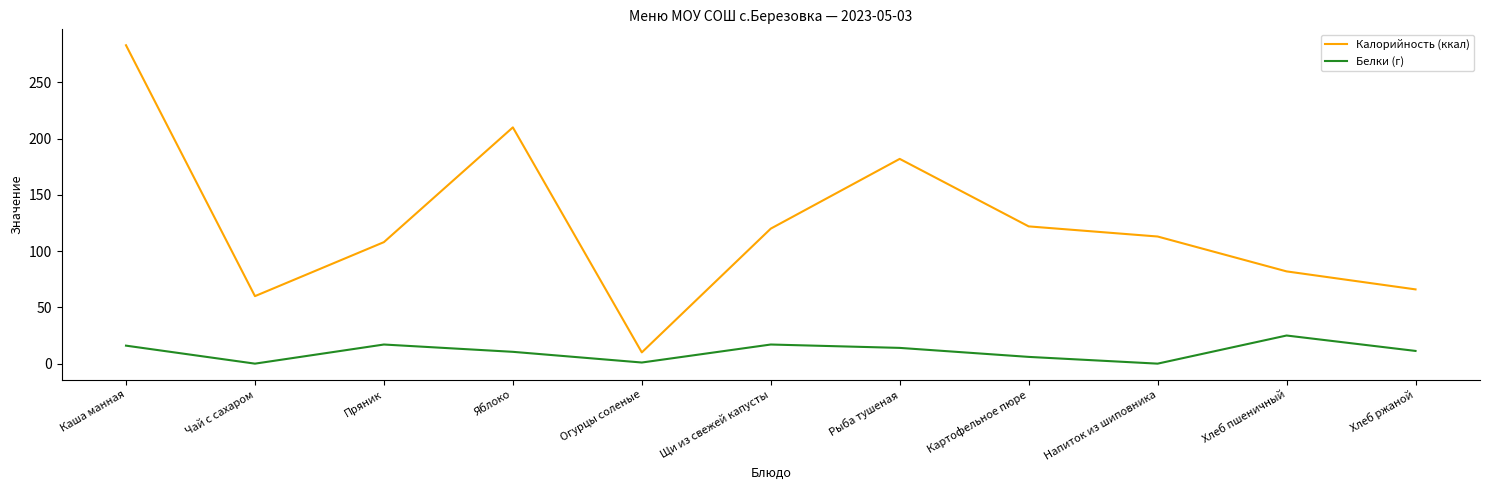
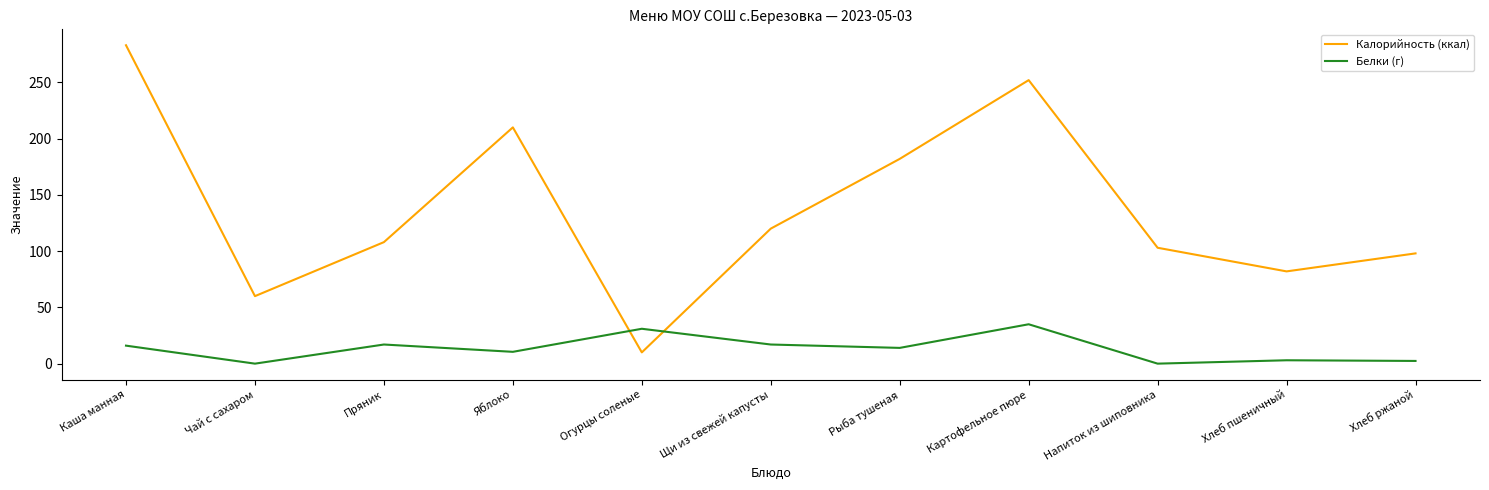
Белки (г), Огурцы соленые: 1 -> 31
Калорийность (ккал), Картофельное пюре: 122 -> 252
Белки (г), Картофельное пюре: 6 -> 35
Калорийность (ккал), Напиток из шиповника: 113 -> 103
Белки (г), Хлеб пшеничный: 25 -> 3
Калорийность (ккал), Хлеб ржаной: 66 -> 98
Белки (г), Хлеб ржаной: 11 -> 2
